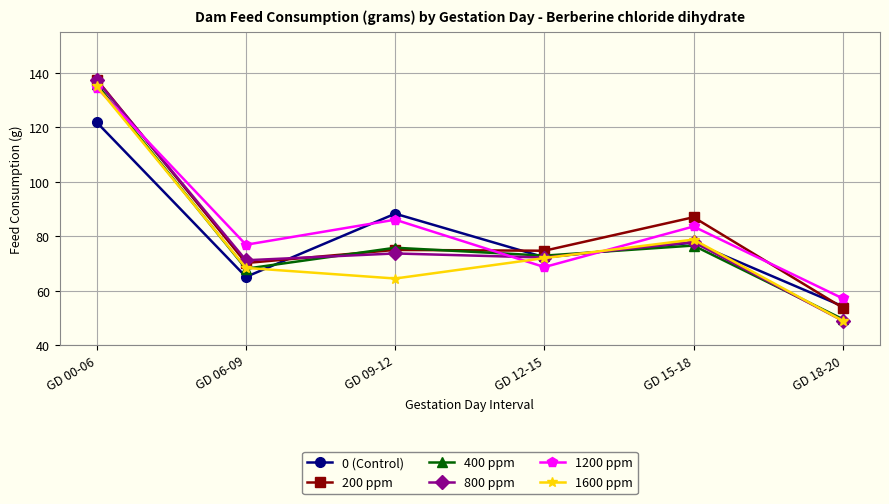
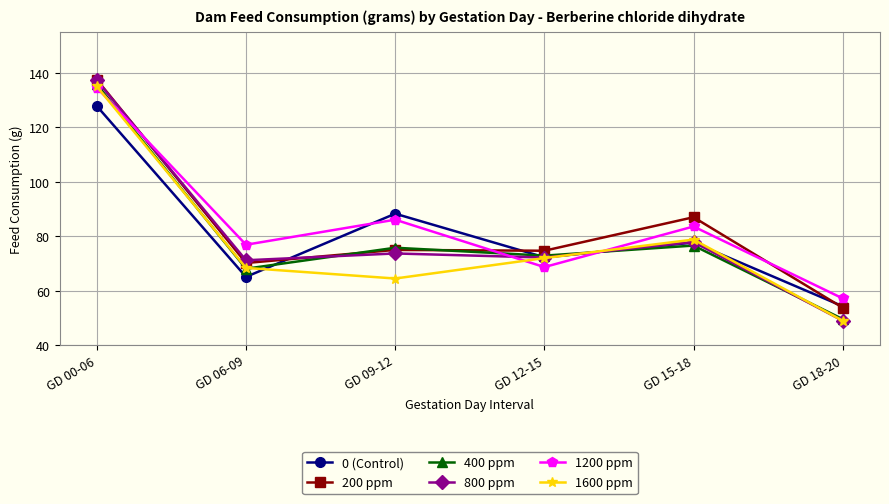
0 (Control), GD 00-06: 122 -> 128
